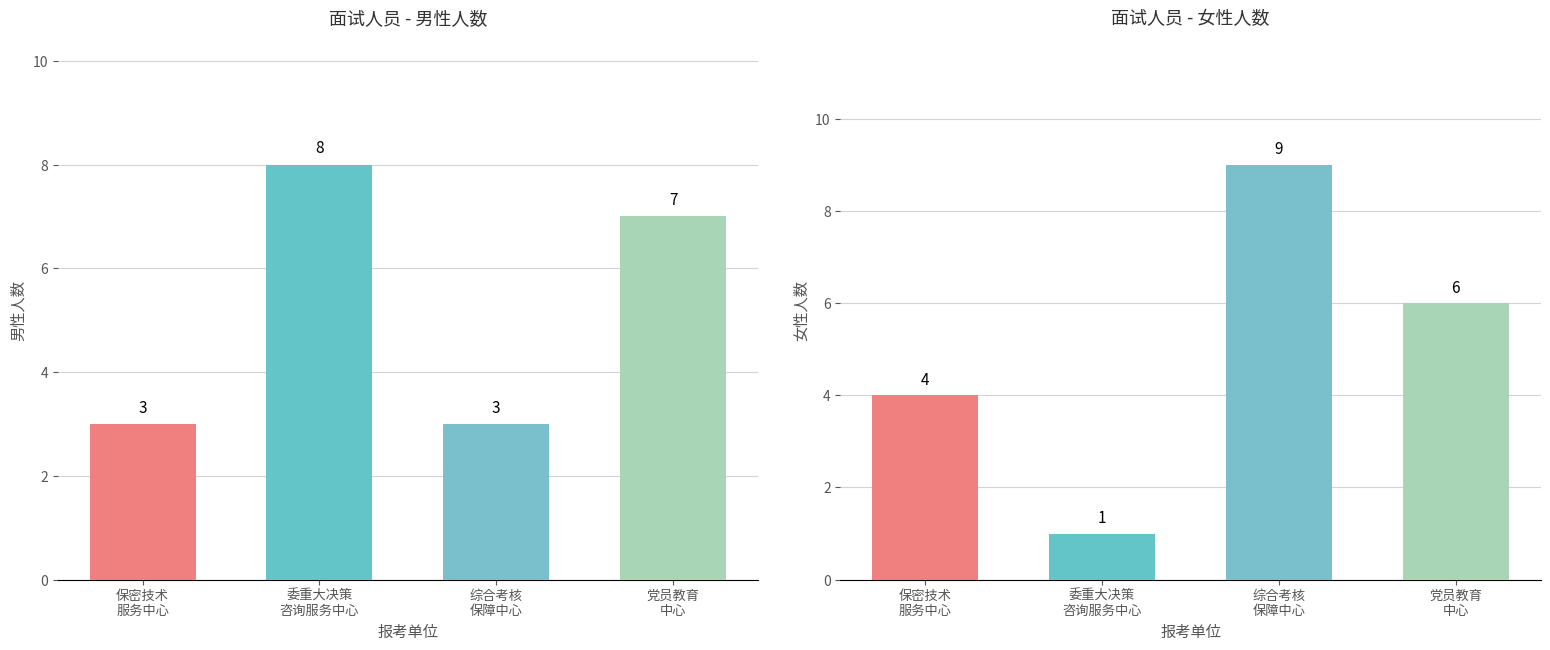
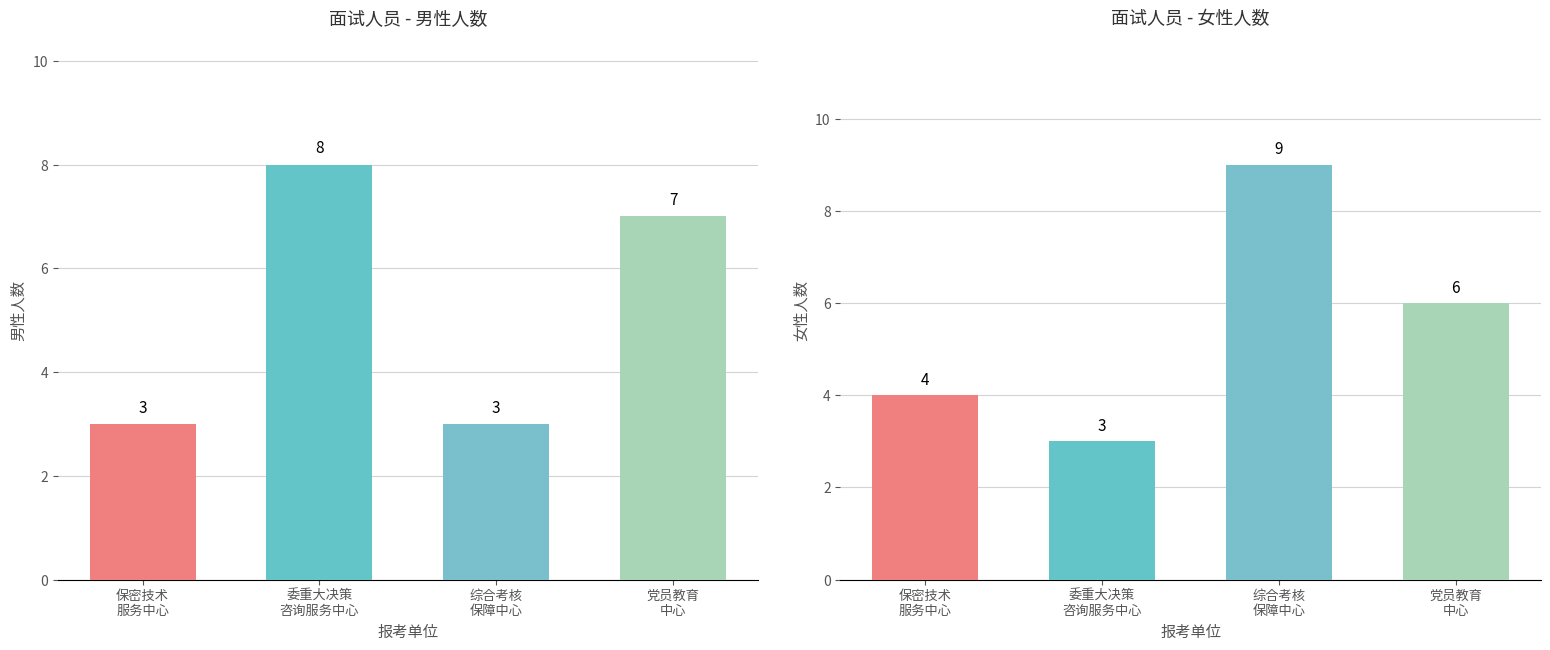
面试人员 - 女性人数, 委重大决策 咨询服务中心: 1 -> 3
